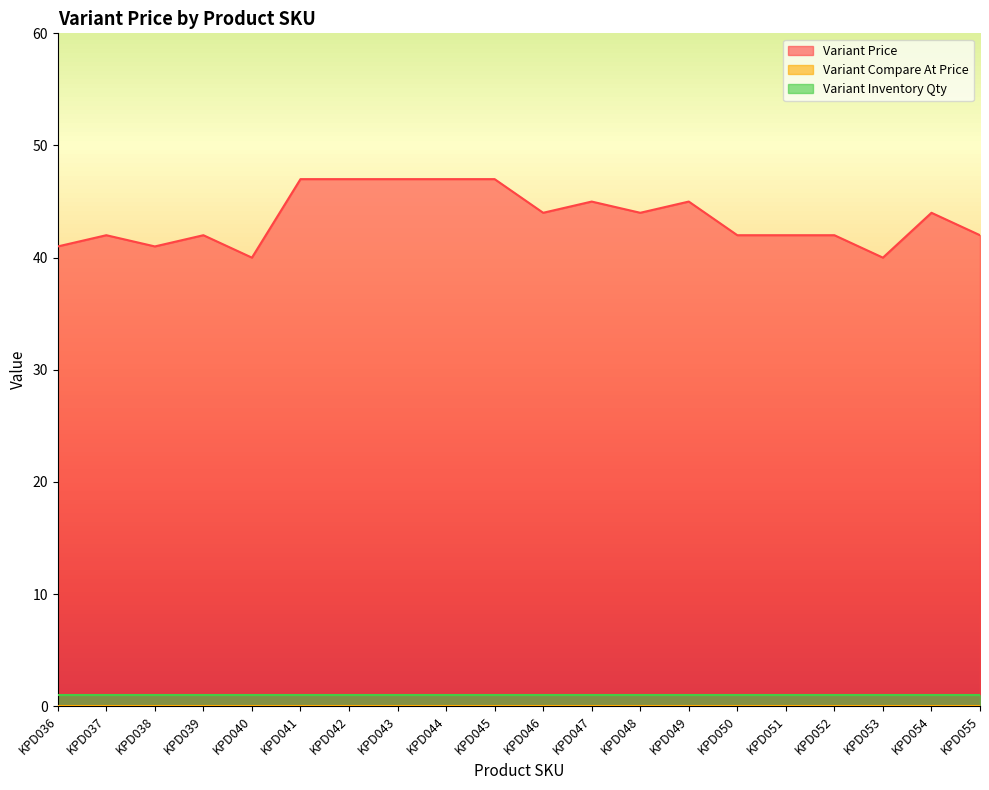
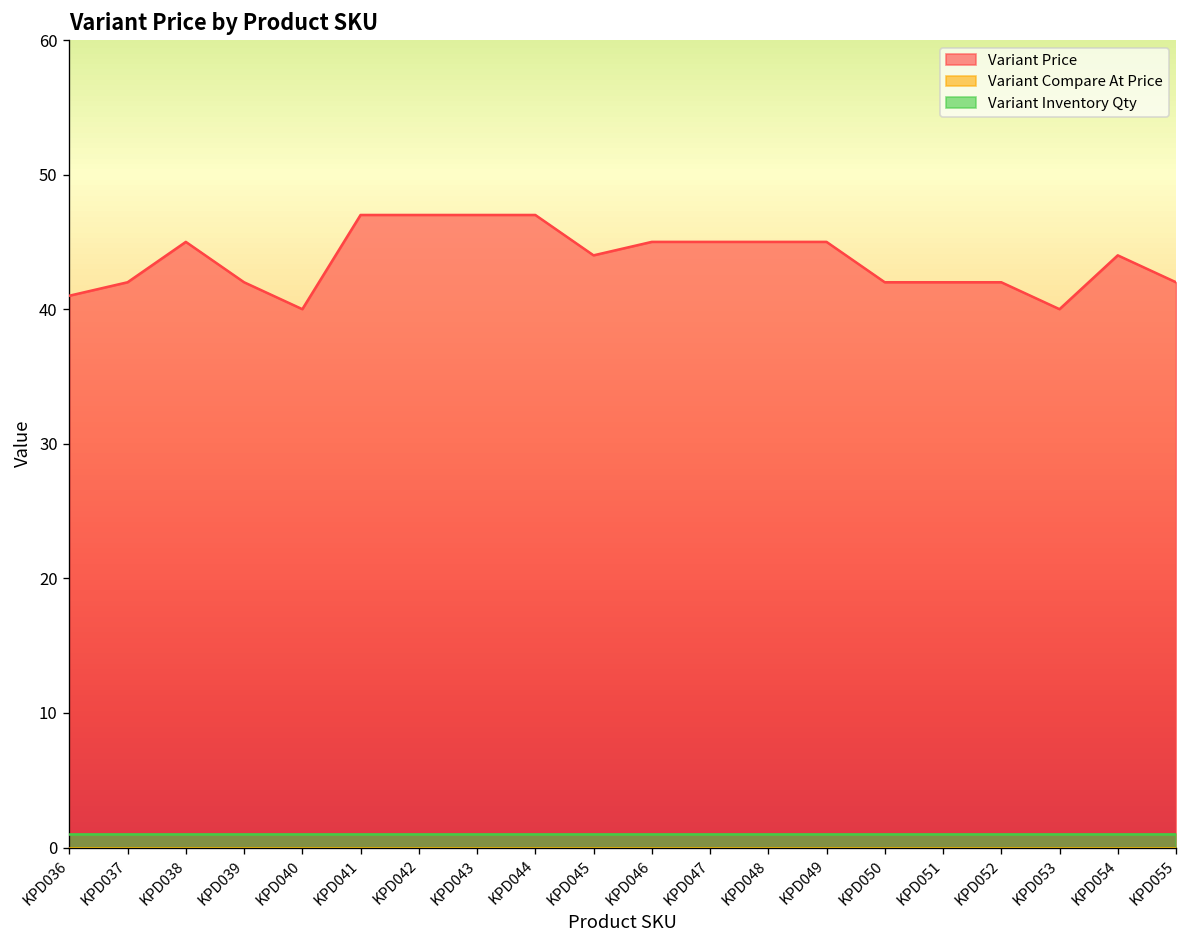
Variant Price, KPD038: 41 -> 45
Variant Price, KPD045: 47 -> 44
Variant Price, KPD046: 44 -> 45
Variant Price, KPD048: 44 -> 45
